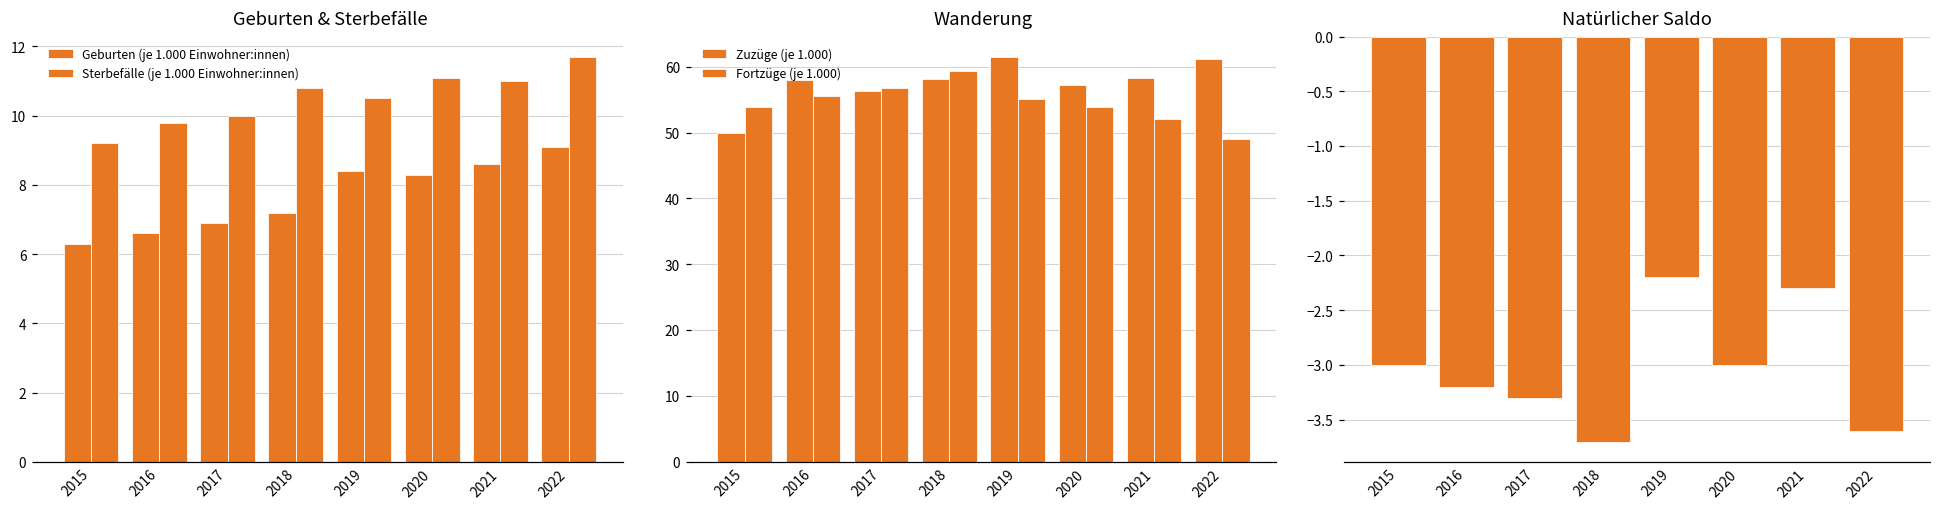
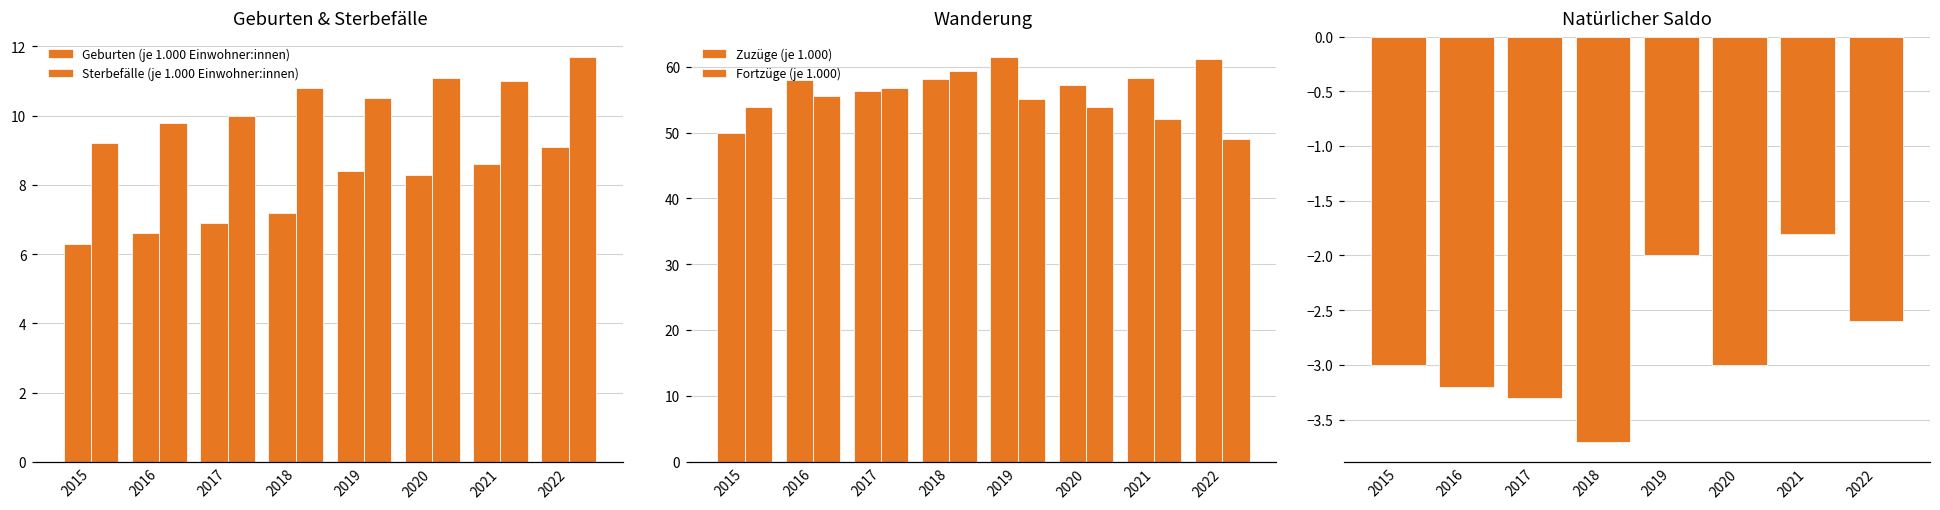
Natürlicher Saldo, 2019: -2.2 -> -2.0
Natürlicher Saldo, 2021: -2.3 -> -1.8
Natürlicher Saldo, 2022: -3.6 -> -2.6
